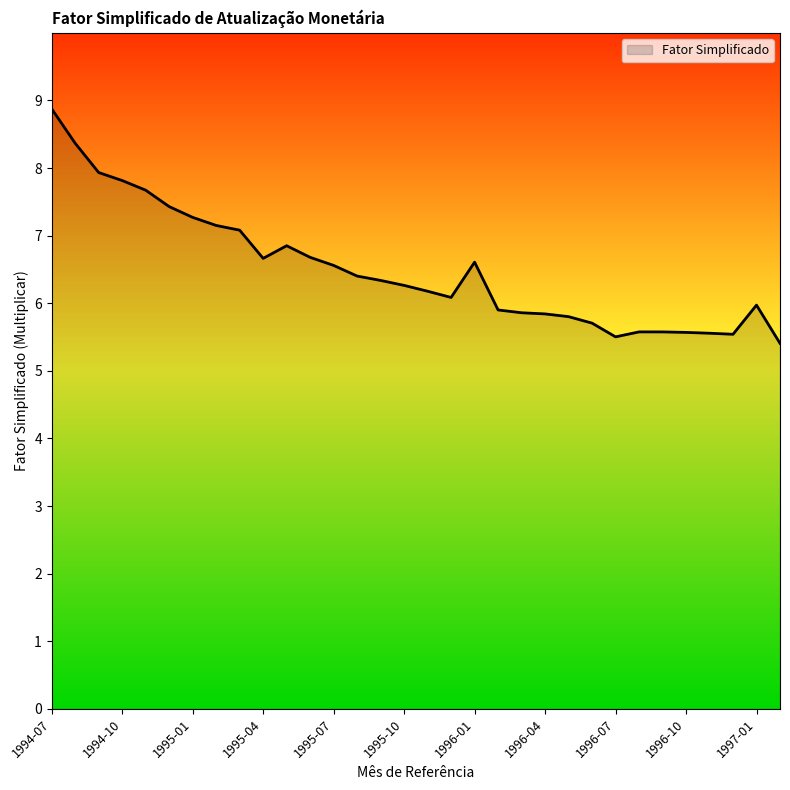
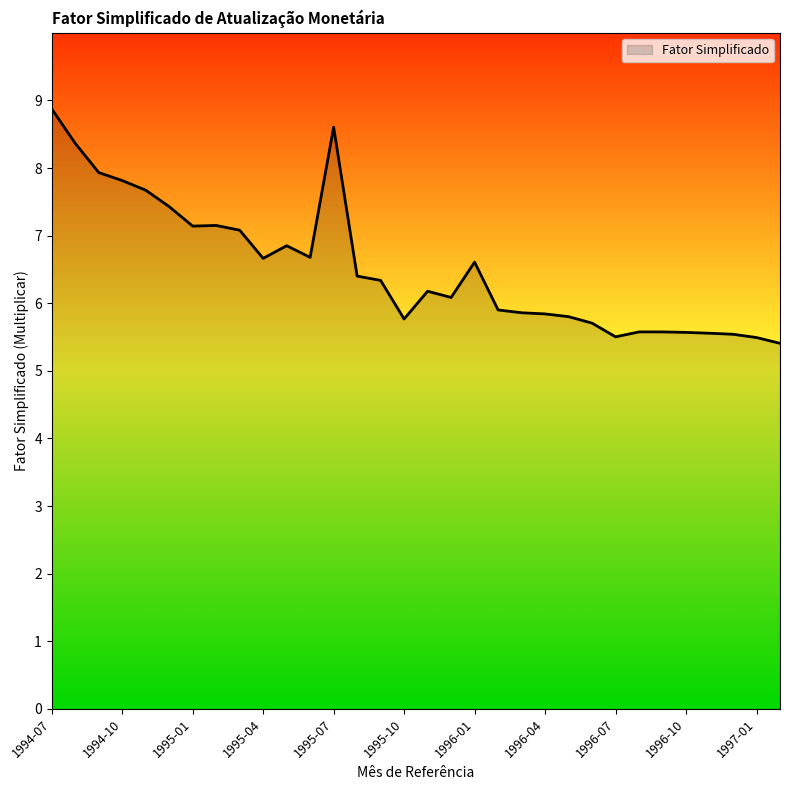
1995-01: 7.3 -> 7.1
1995-07: 6.6 -> 8.6
1995-10: 6.3 -> 5.8
1997-01: 6.0 -> 5.5
